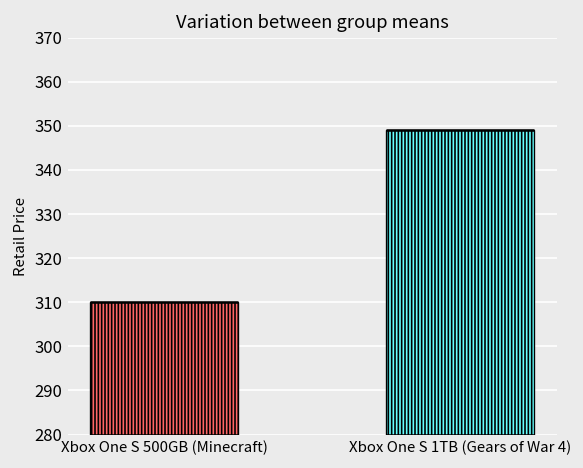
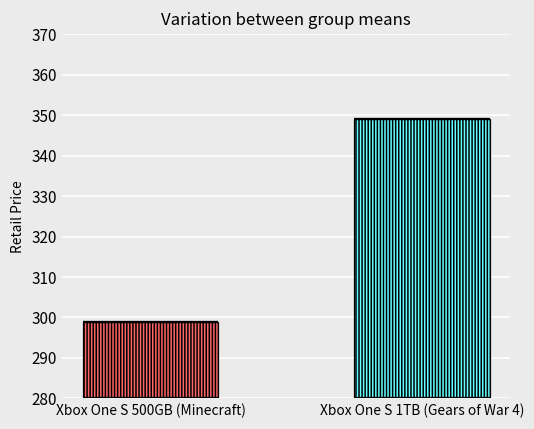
Xbox One S 500GB (Minecraft): 310 -> 299
